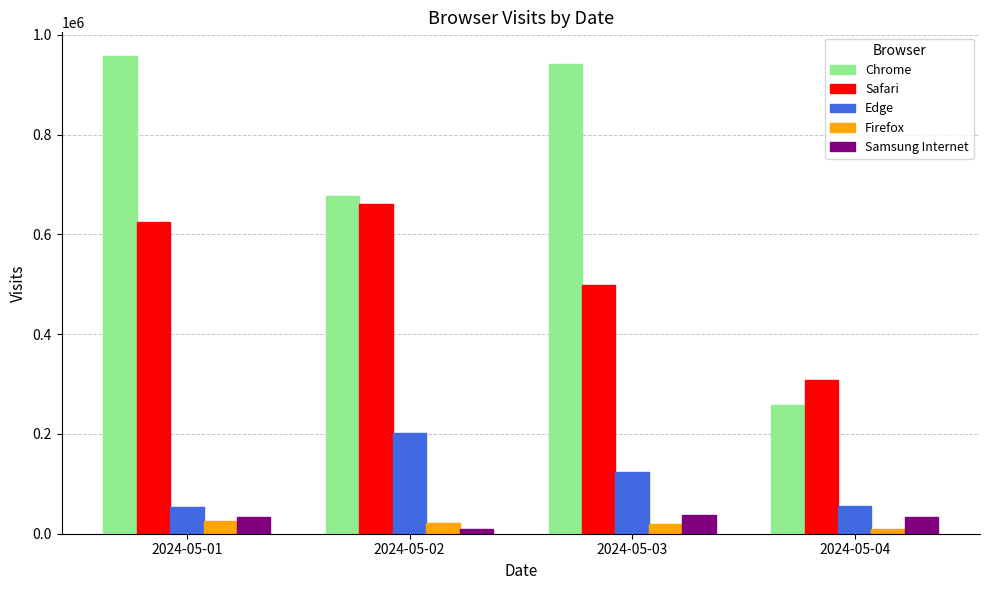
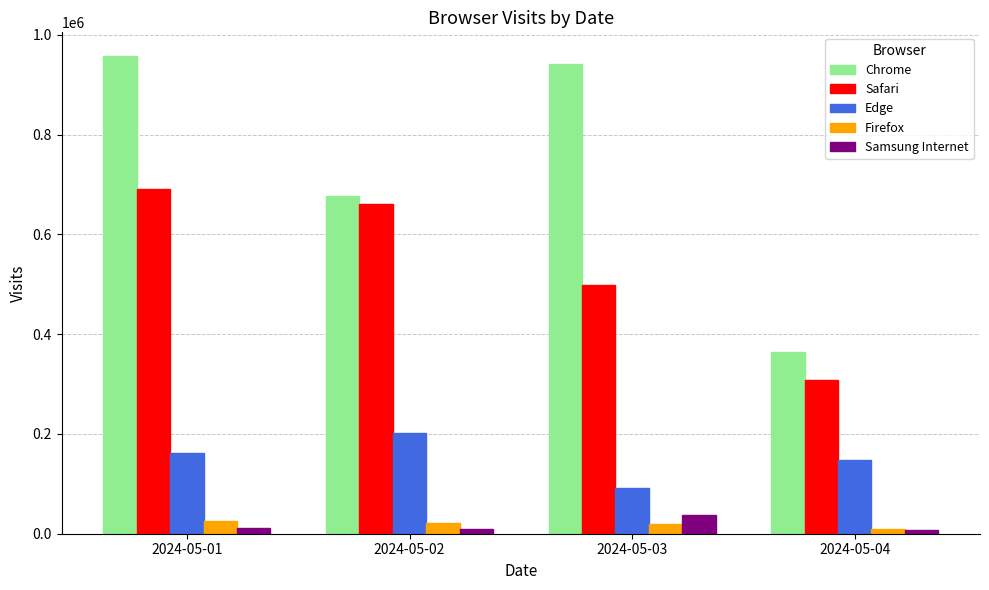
Safari, 2024-05-01: 630000 -> 690000
Edge, 2024-05-01: 50000 -> 160000
Samsung Internet, 2024-05-01: 30000 -> 10000
Edge, 2024-05-03: 120000 -> 90000
Chrome, 2024-05-04: 260000 -> 360000
Edge, 2024-05-04: 60000 -> 150000
Samsung Internet, 2024-05-04: 30000 -> 10000
